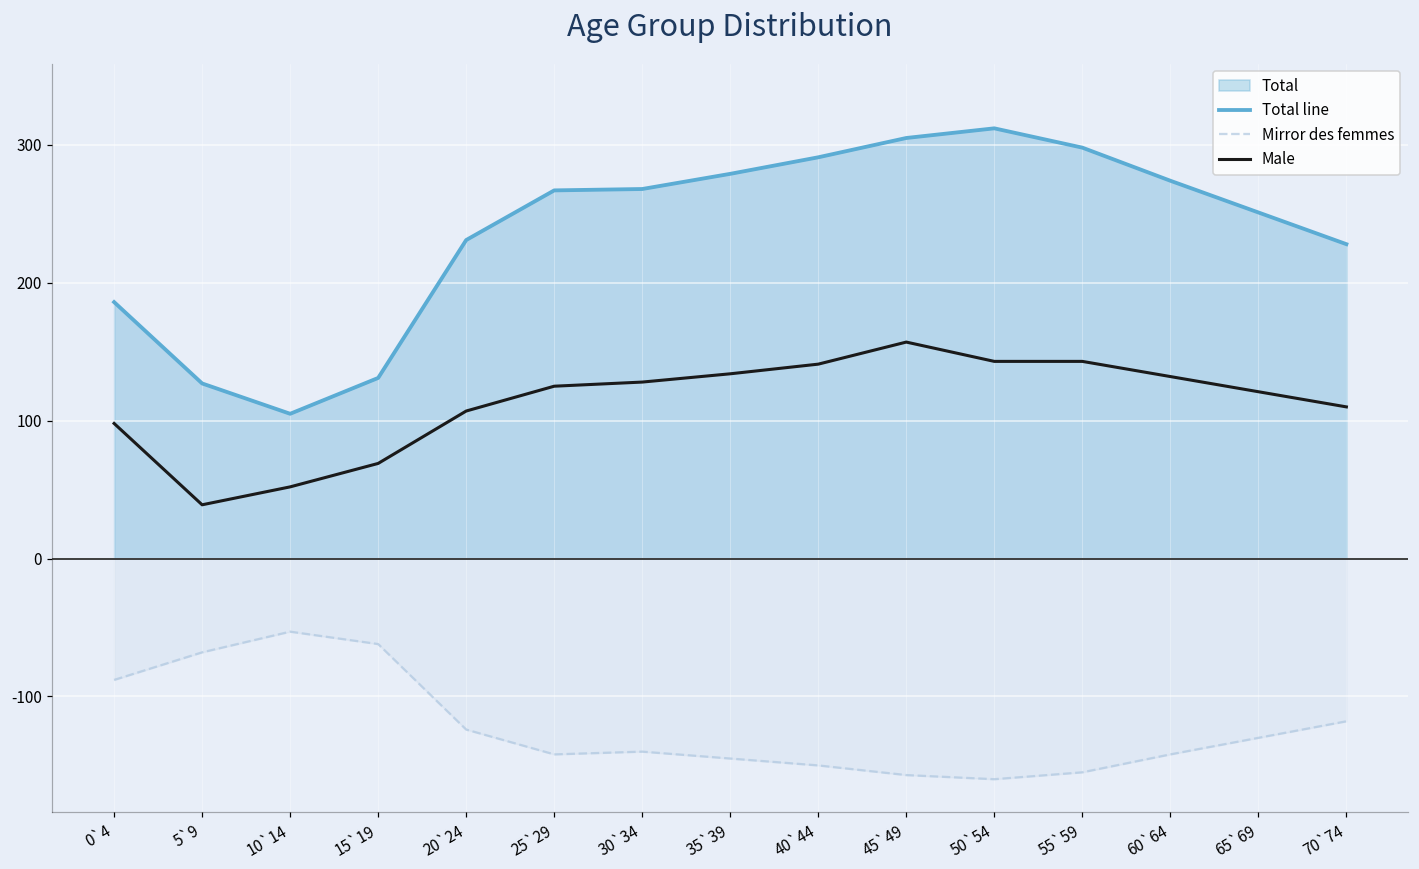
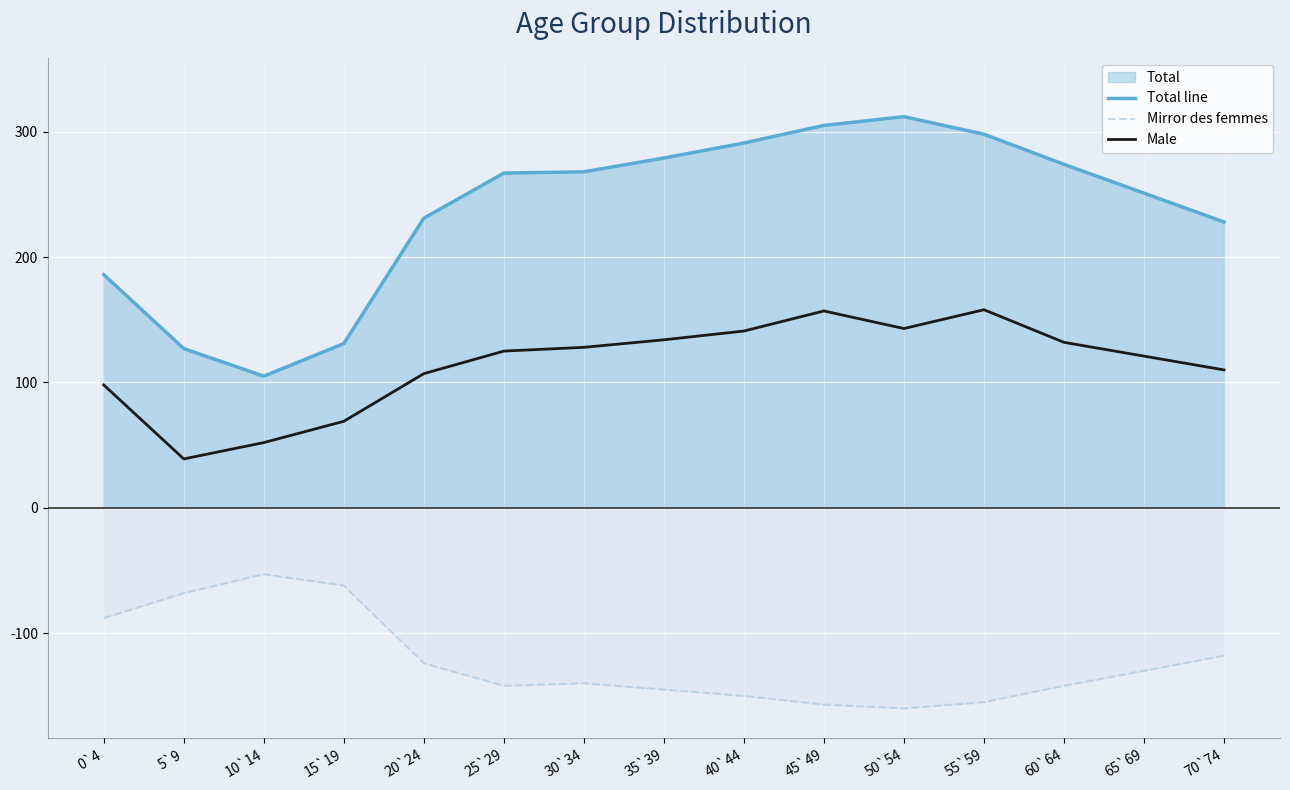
Male, 55`59: 143 -> 158
